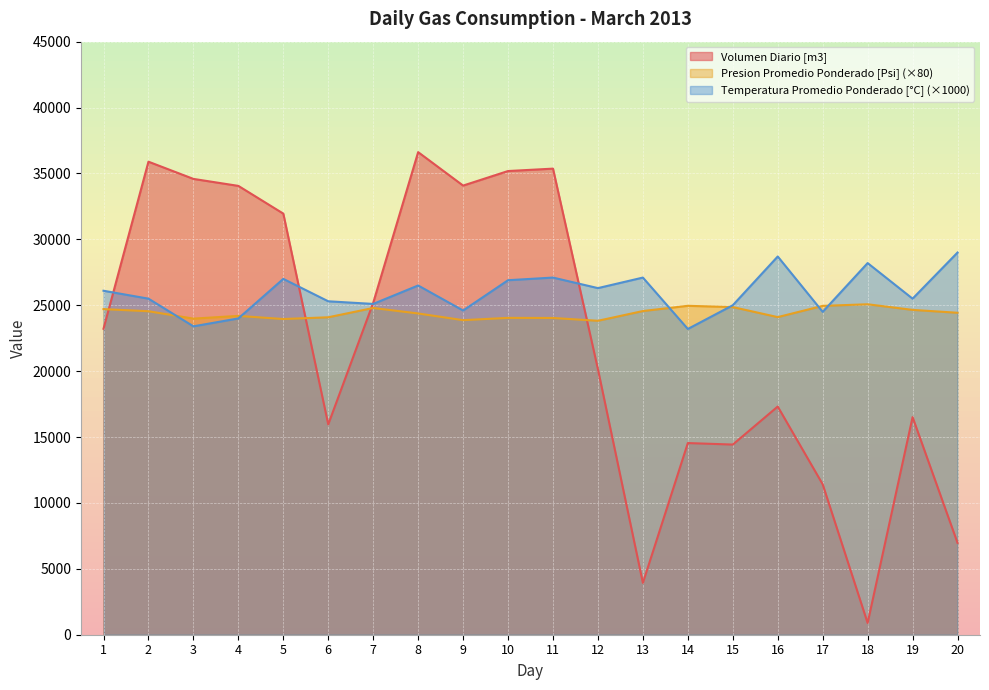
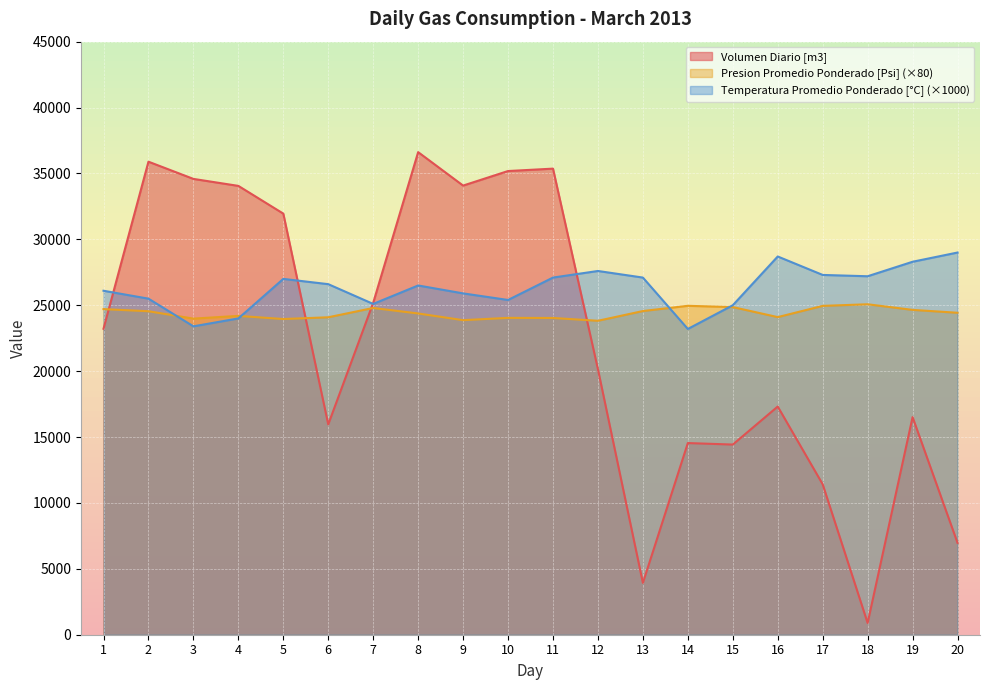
Temperatura Promedio Ponderado [°C] (×1000), 6: 25300 -> 26600
Temperatura Promedio Ponderado [°C] (×1000), 9: 24600 -> 25900
Temperatura Promedio Ponderado [°C] (×1000), 10: 26900 -> 25400
Temperatura Promedio Ponderado [°C] (×1000), 12: 26300 -> 27600
Temperatura Promedio Ponderado [°C] (×1000), 17: 24500 -> 27300
Temperatura Promedio Ponderado [°C] (×1000), 18: 28200 -> 27200
Temperatura Promedio Ponderado [°C] (×1000), 19: 25500 -> 28300
